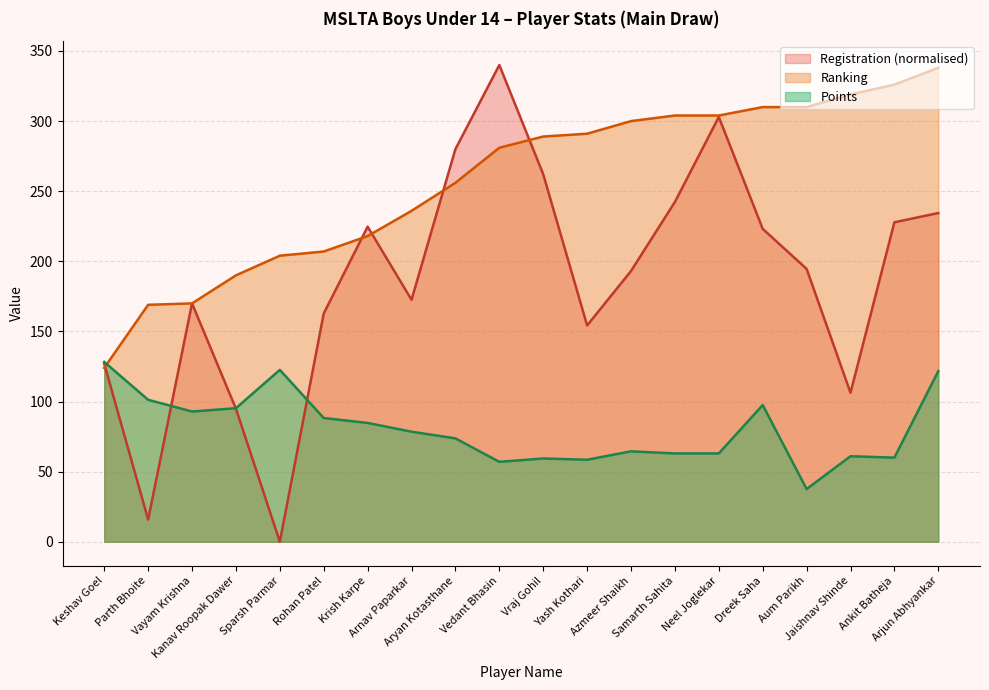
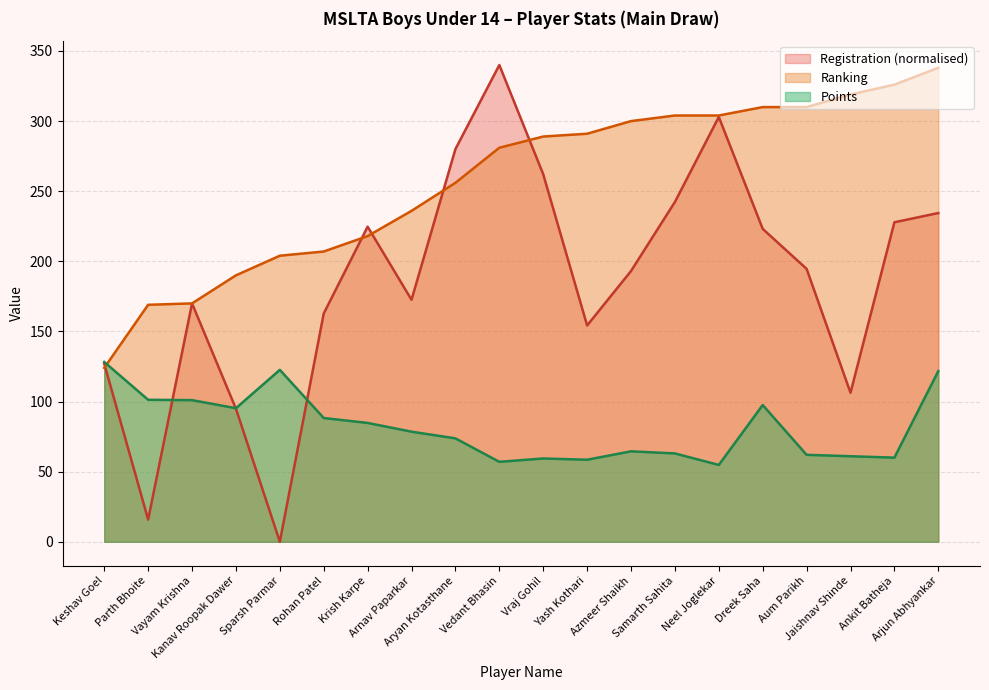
Points, Vayam Krishna: 93 -> 101
Points, Neel Joglekar: 63 -> 55
Points, Aum Parikh: 38 -> 62
